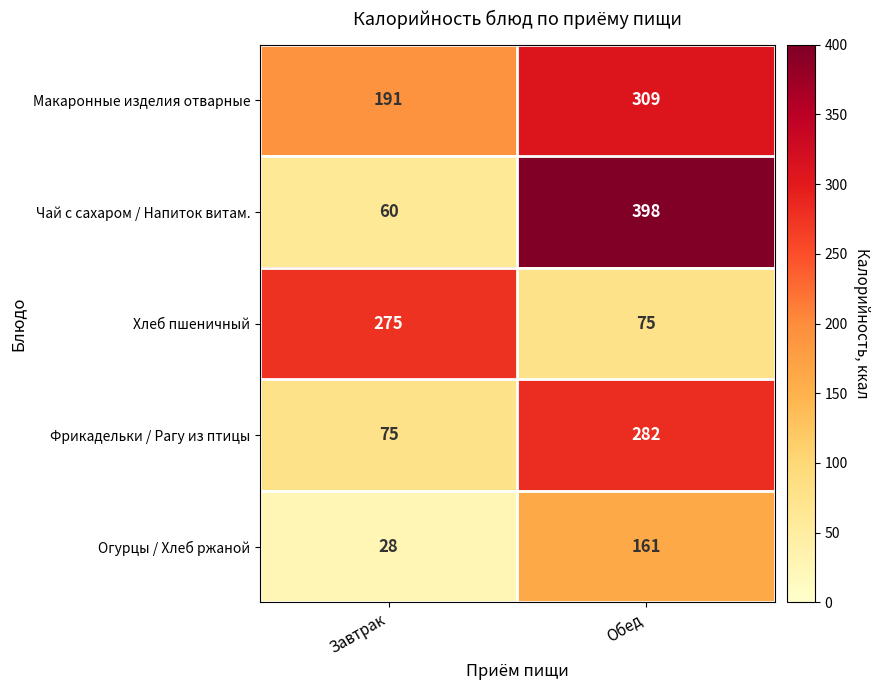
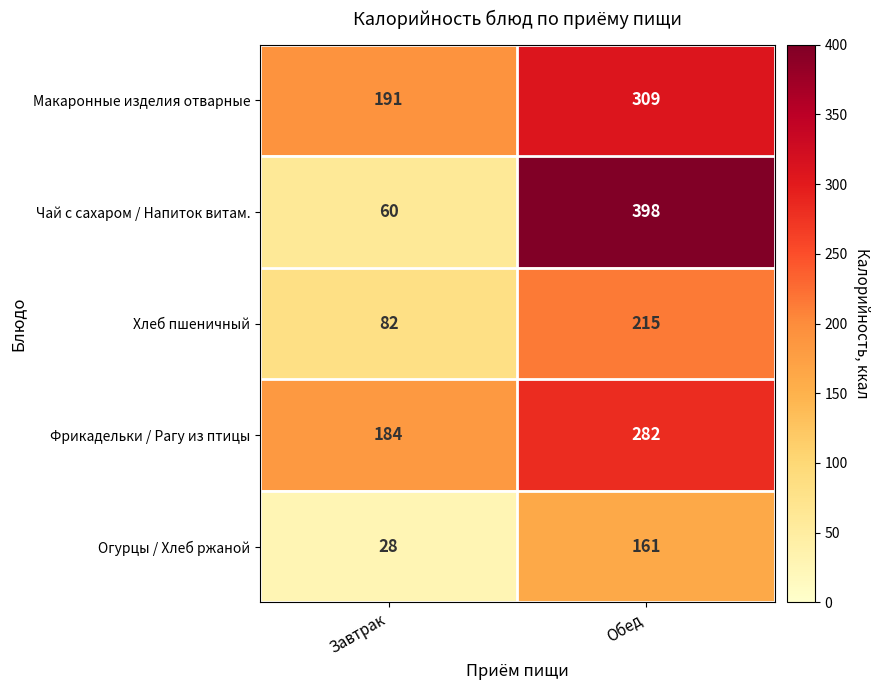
Хлеб пшеничный, Завтрак: 275 -> 82
Хлеб пшеничный, Обед: 75 -> 215
Фрикадельки / Рагу из птицы, Завтрак: 75 -> 184
